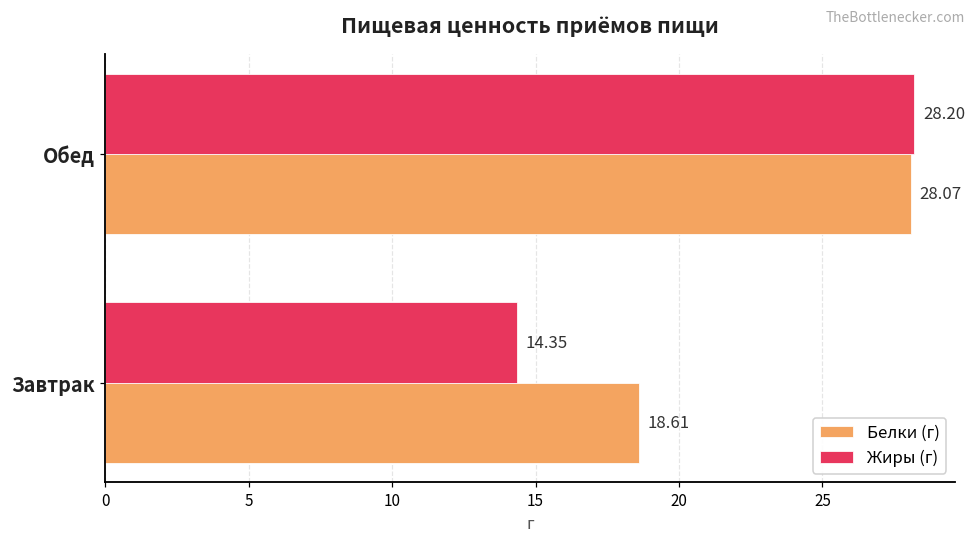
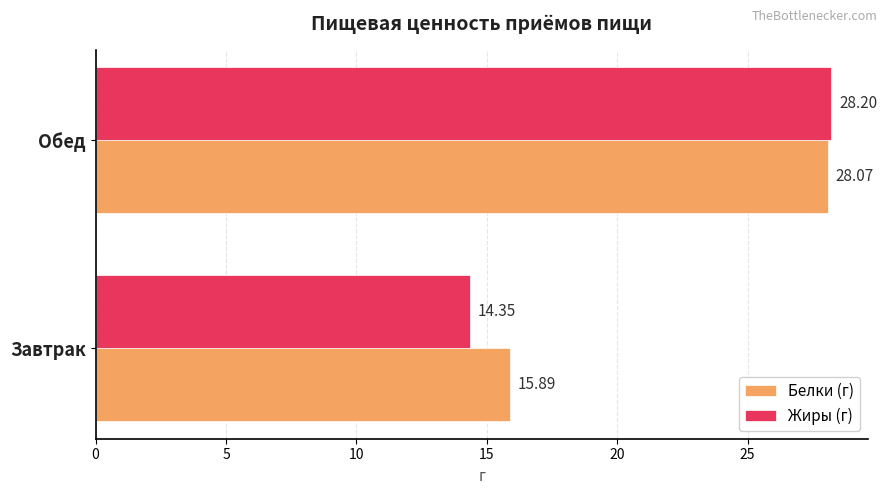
Белки (г), Завтрак: 18.61 -> 15.89
